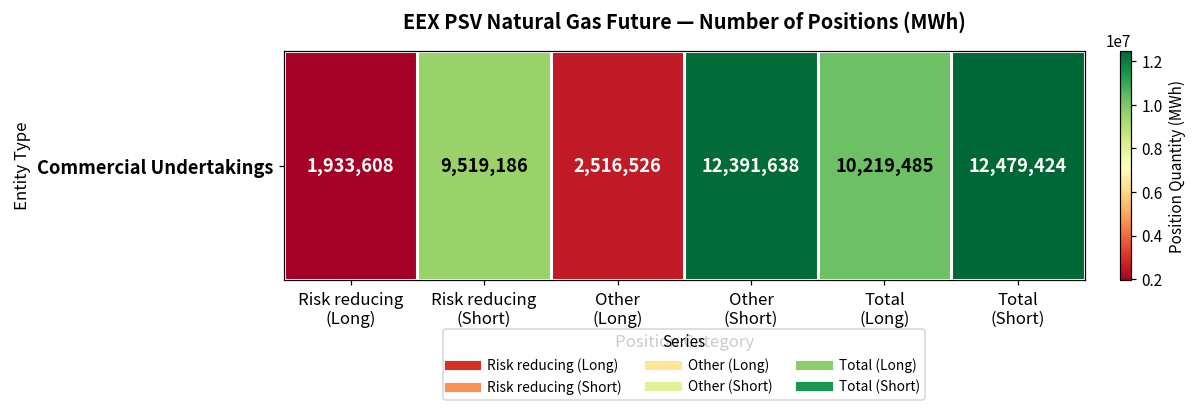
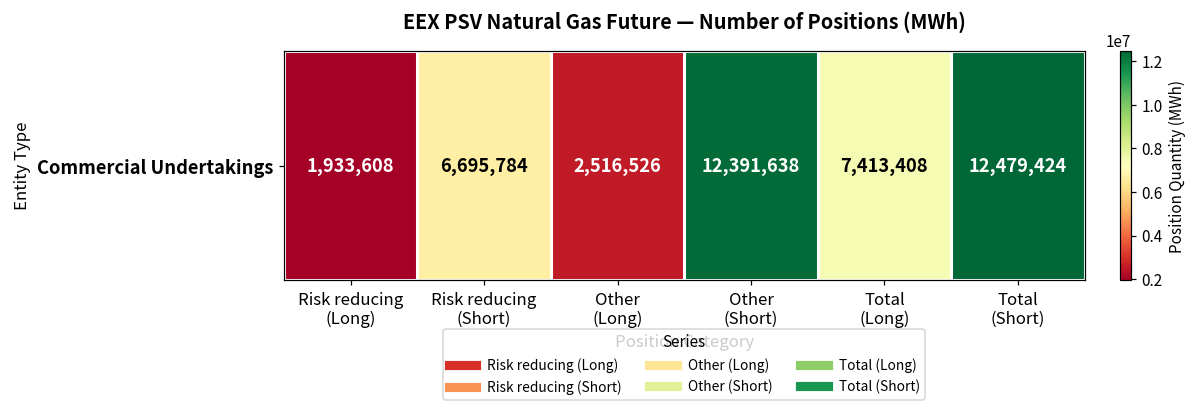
Commercial Undertakings, Risk reducing (Short): 9,519,186 -> 6,695,784
Commercial Undertakings, Total (Long): 10,219,485 -> 7,413,408
